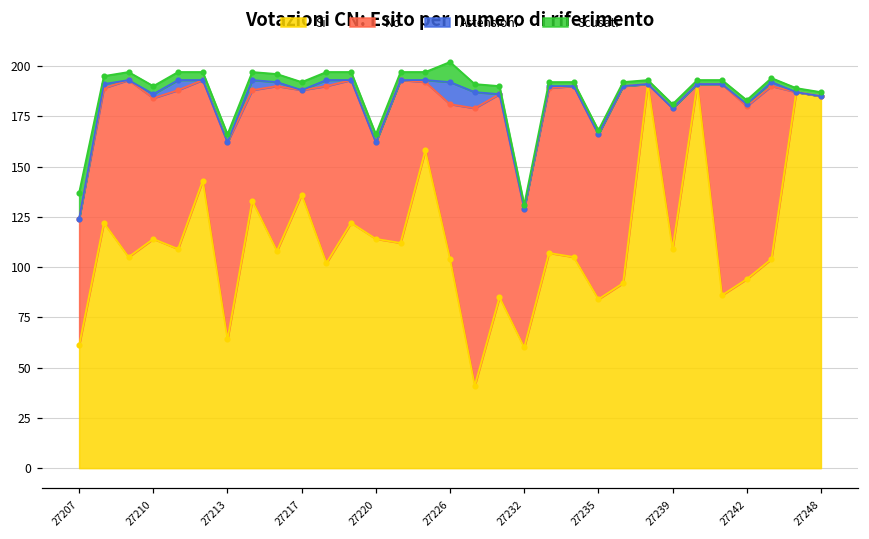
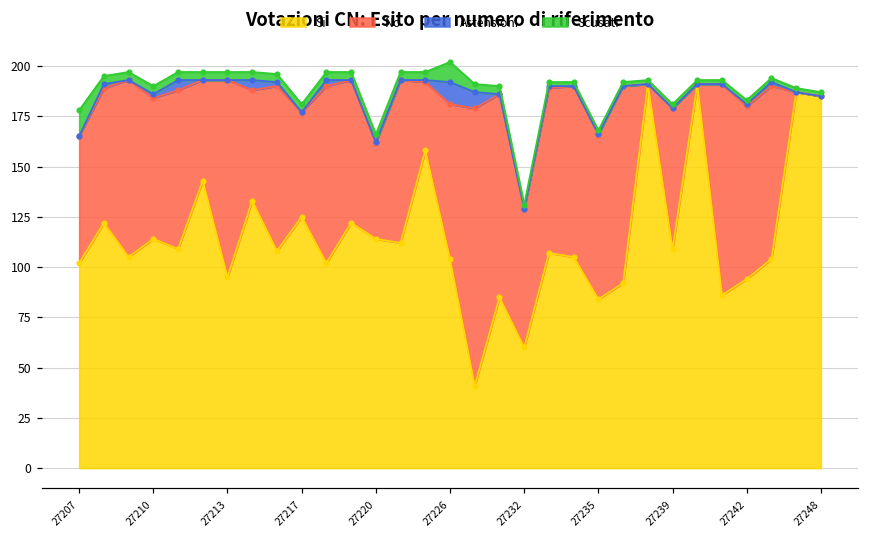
Si, 27207: 61 -> 102
Si, 27213: 64 -> 95
Si, 27217: 136 -> 125
